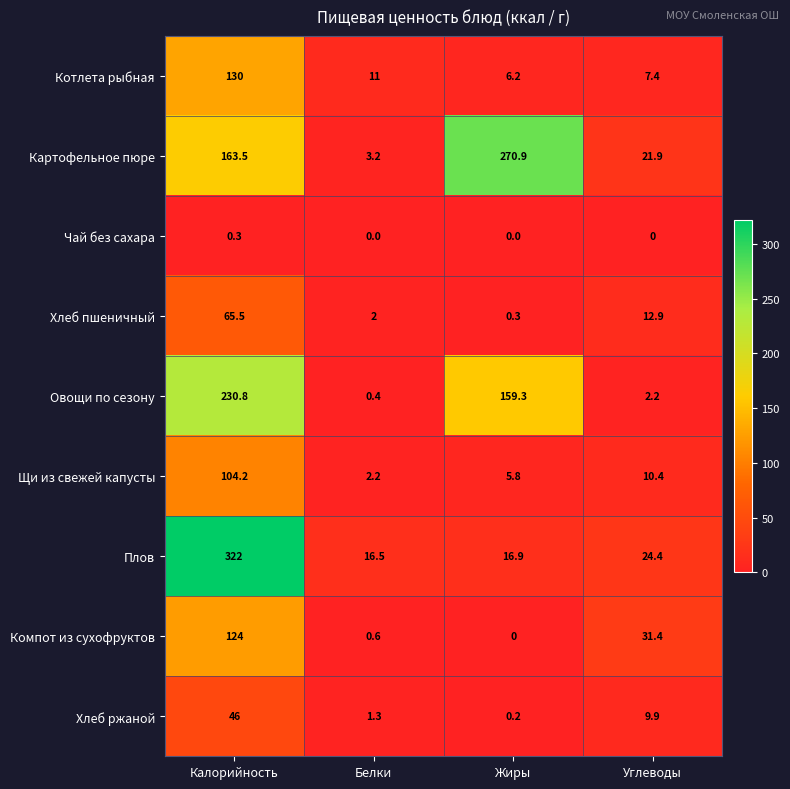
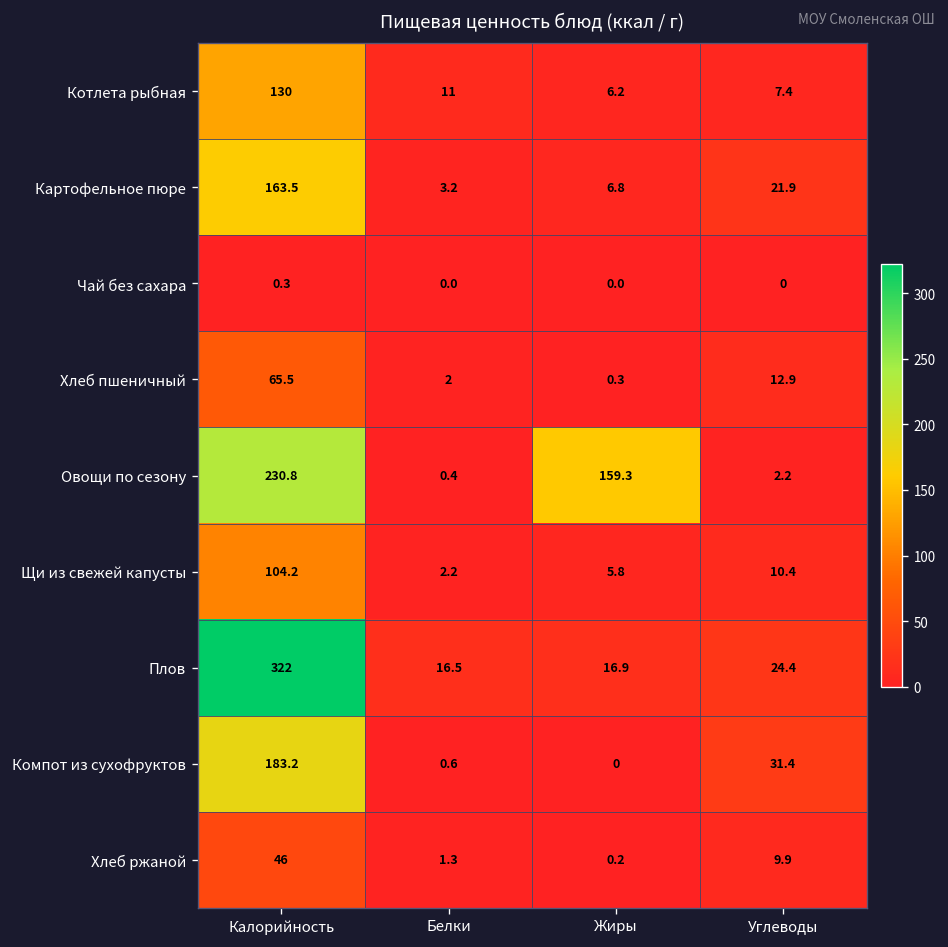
Картофельное пюре, Жиры: 270.9 -> 6.8
Компот из сухофруктов, Калорийность: 124 -> 183.2
